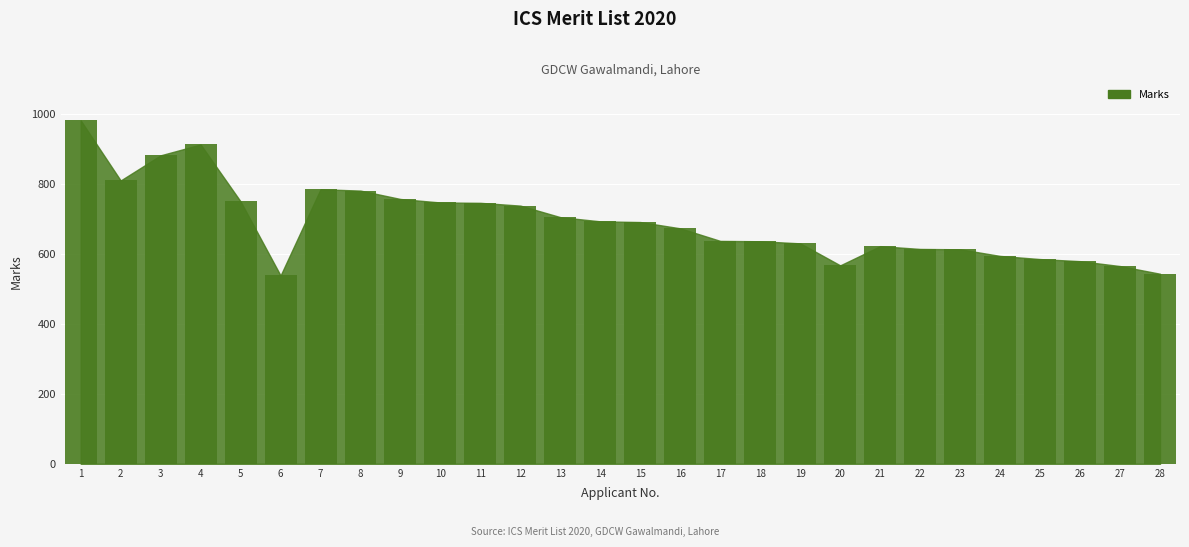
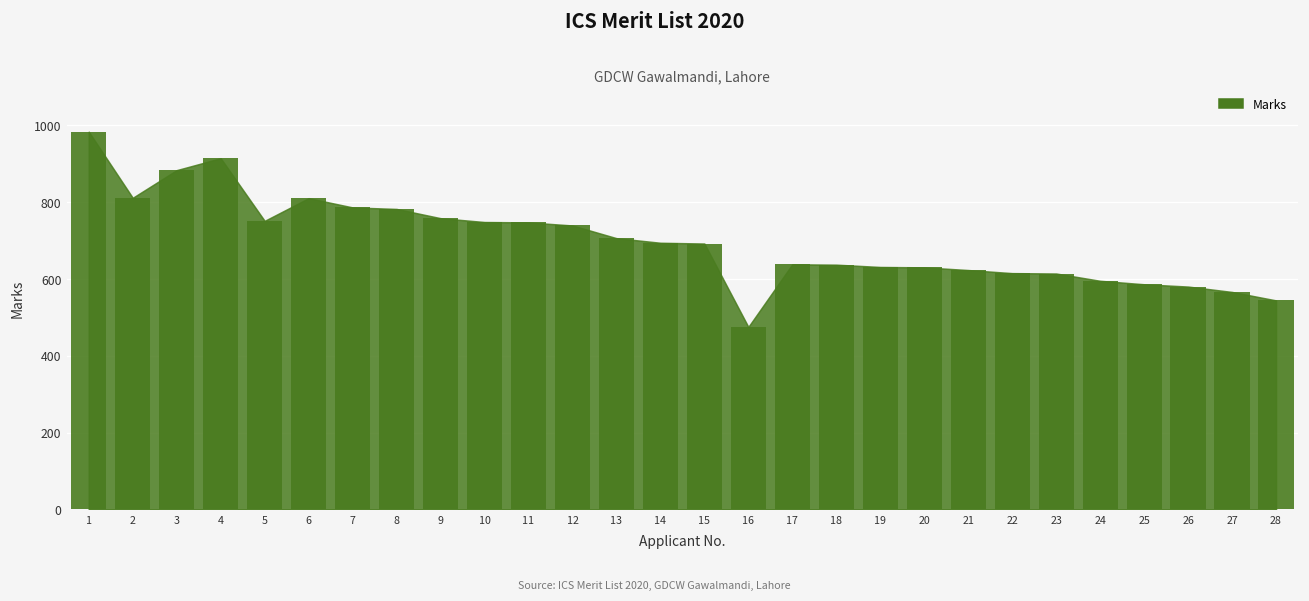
6: 540 -> 810
16: 670 -> 480
20: 570 -> 630
